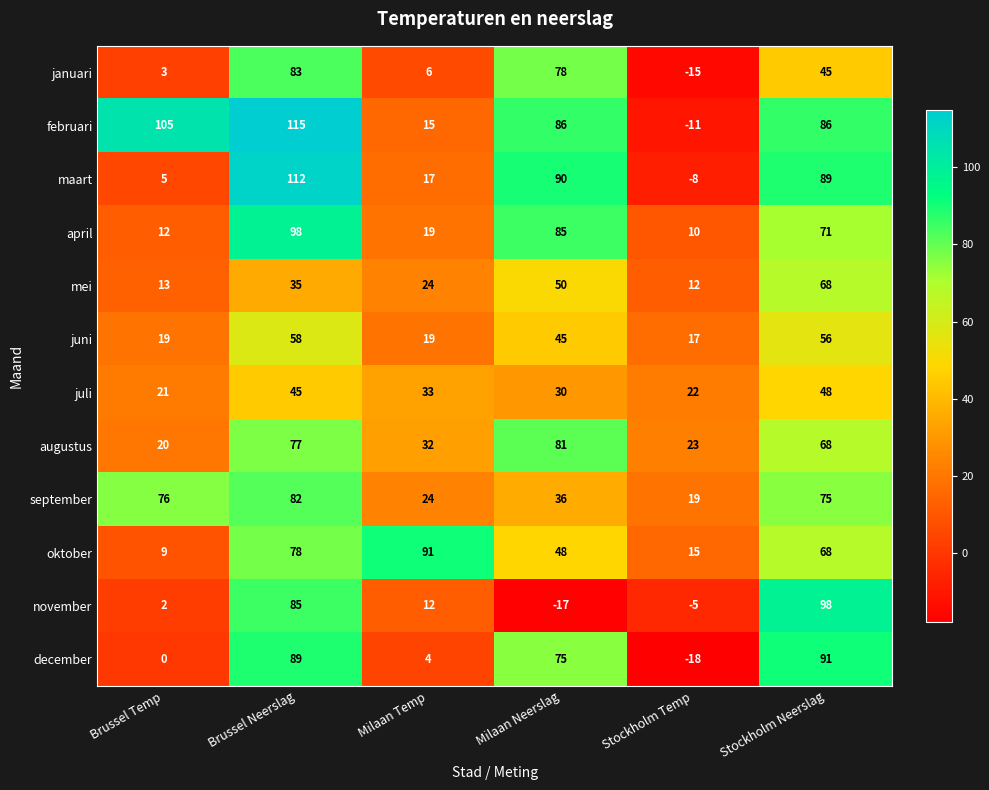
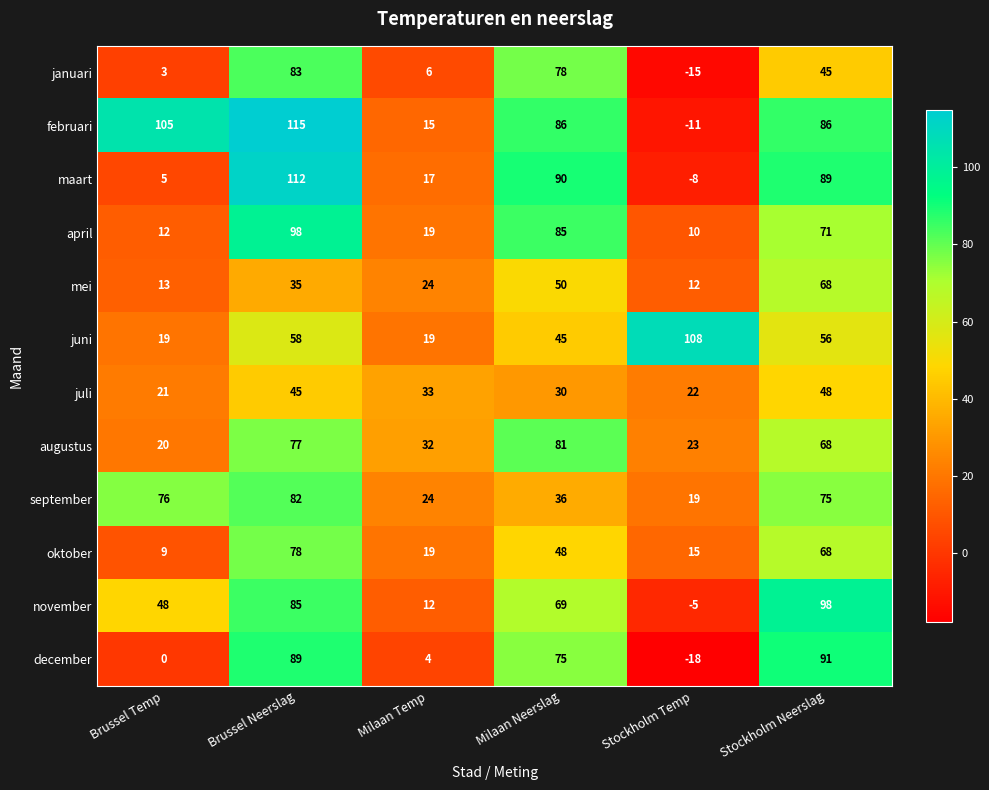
juni, Stockholm Temp: 17 -> 108
oktober, Milaan Temp: 91 -> 19
november, Brussel Temp: 2 -> 48
november, Milaan Neerslag: -17 -> 69
